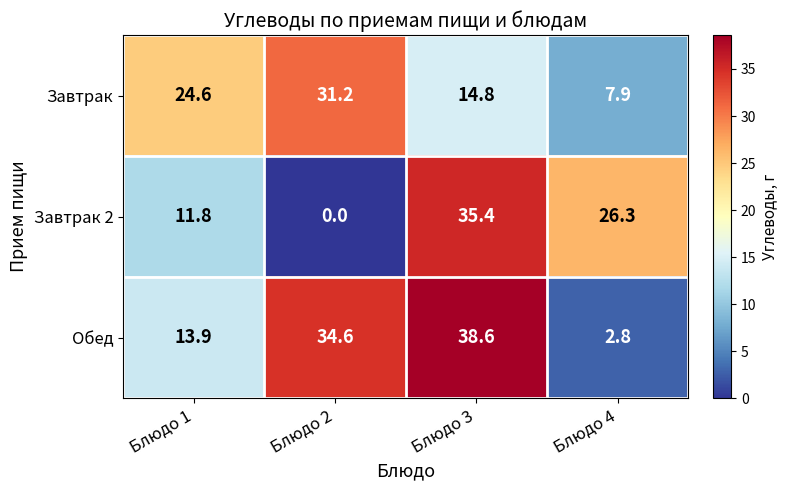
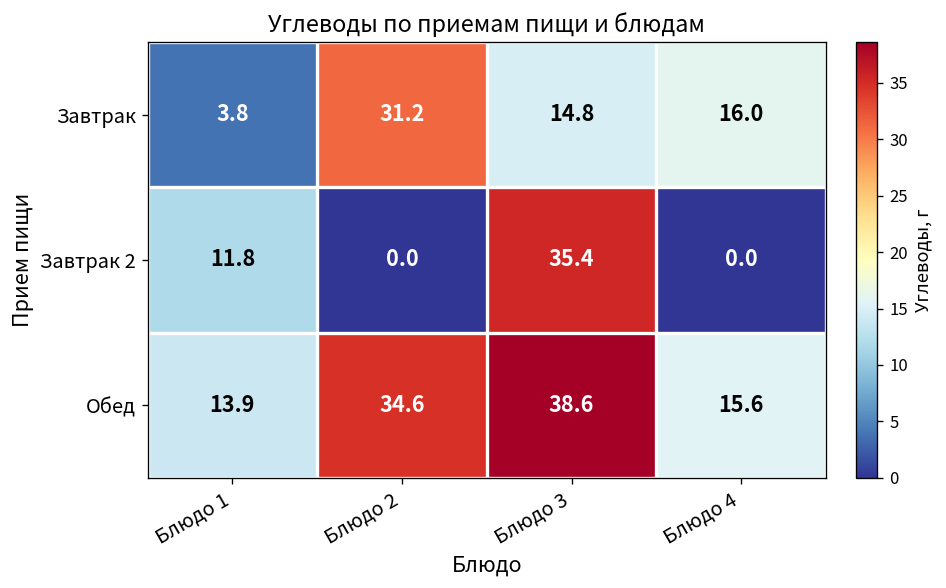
Завтрак, Блюдо 1: 24.6 -> 3.8
Завтрак, Блюдо 4: 7.9 -> 16.0
Завтрак 2, Блюдо 4: 26.3 -> 0.0
Обед, Блюдо 4: 2.8 -> 15.6
